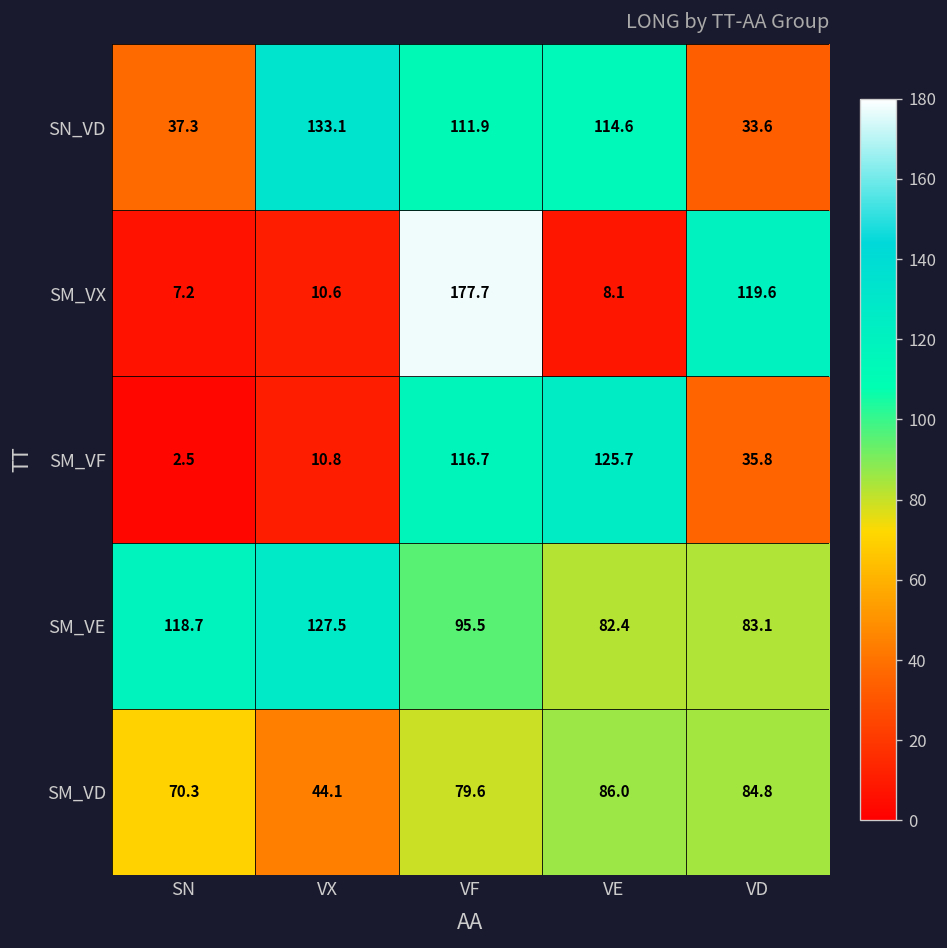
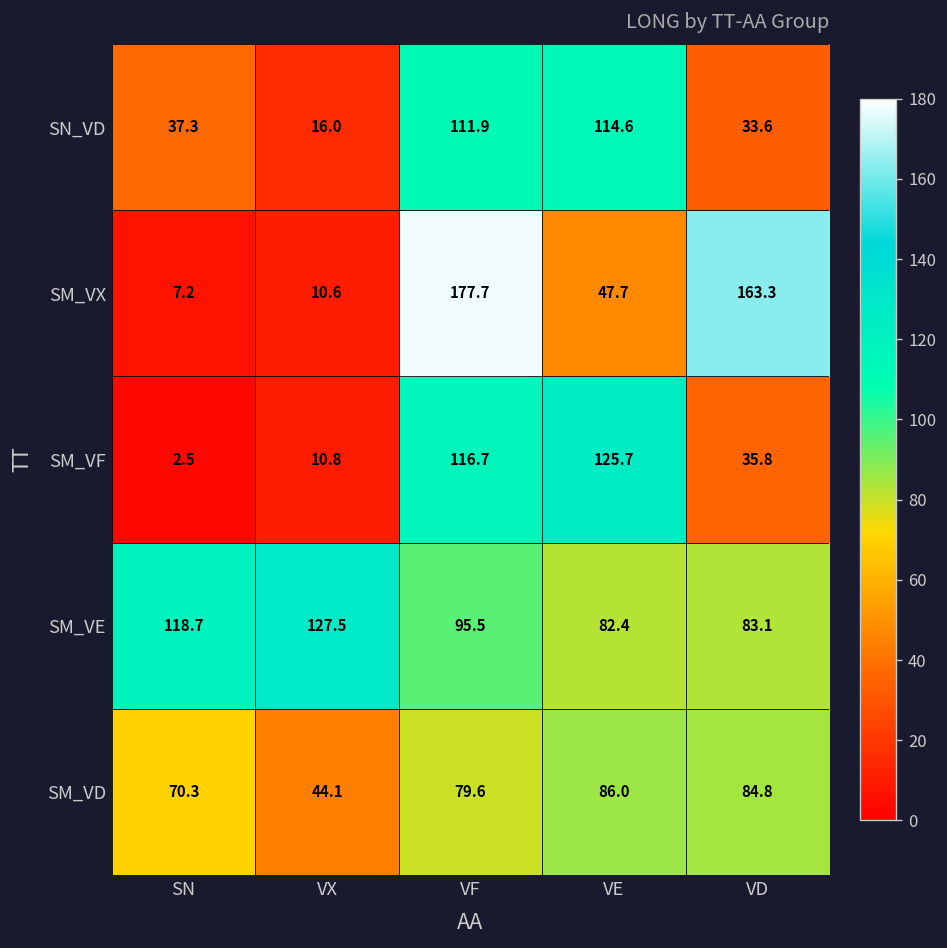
SN_VD, VX: 133.1 -> 16.0
SM_VX, VE: 8.1 -> 47.7
SM_VX, VD: 119.6 -> 163.3
